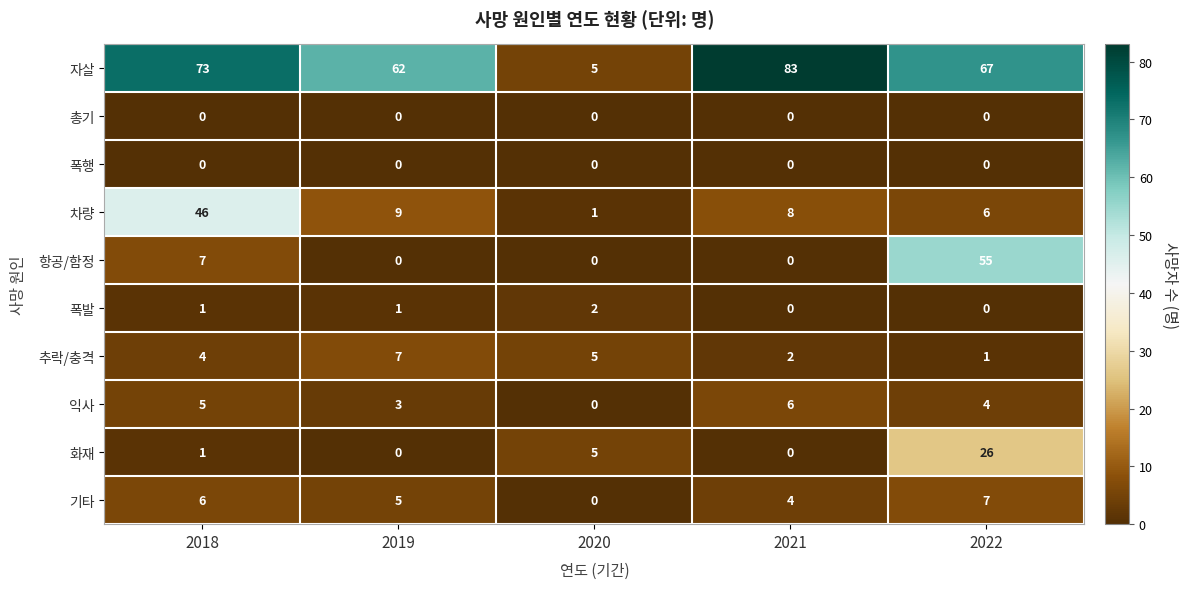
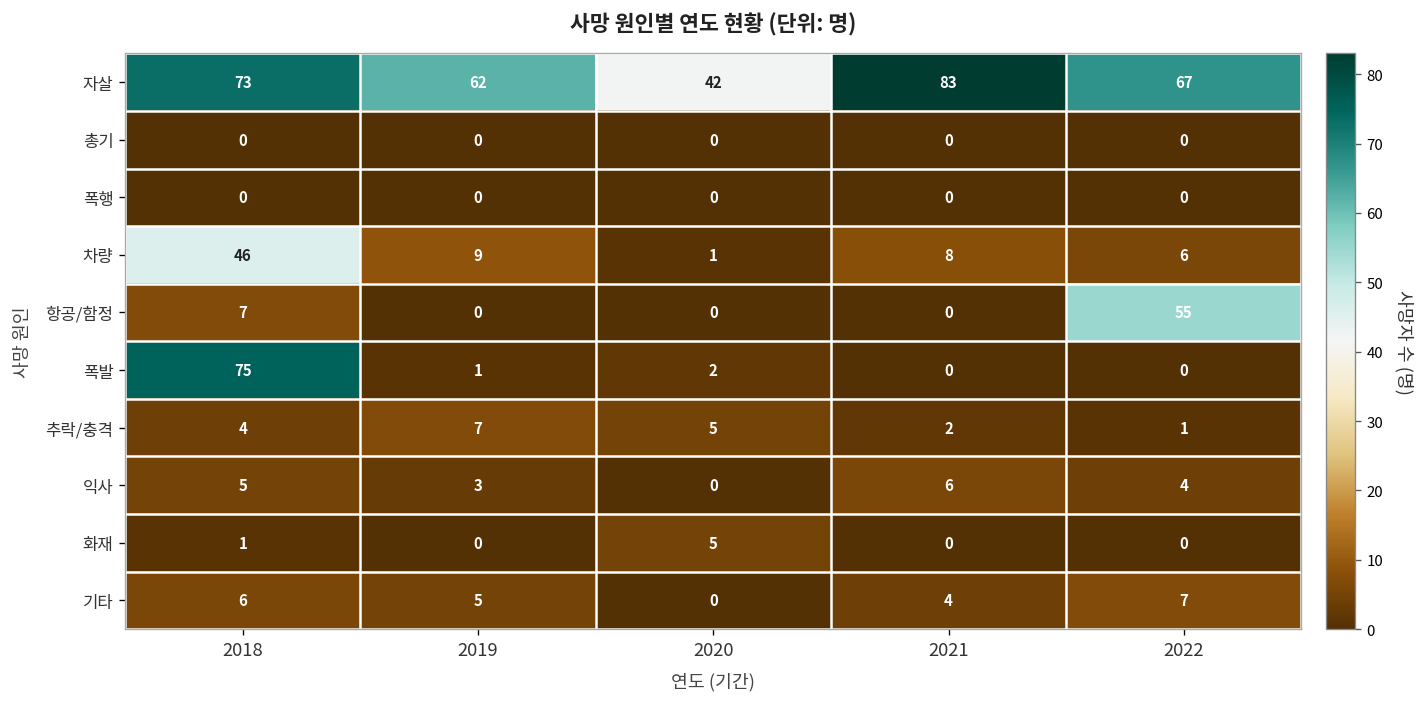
자살, 2020: 5 -> 42
폭발, 2018: 1 -> 75
화재, 2022: 26 -> 0
